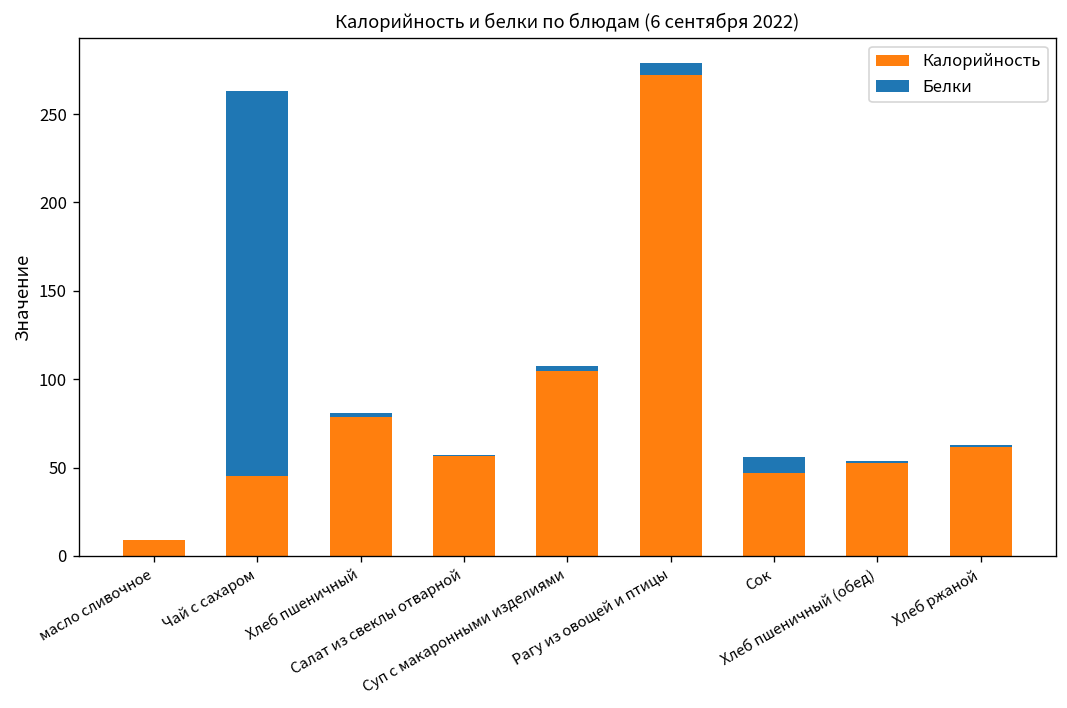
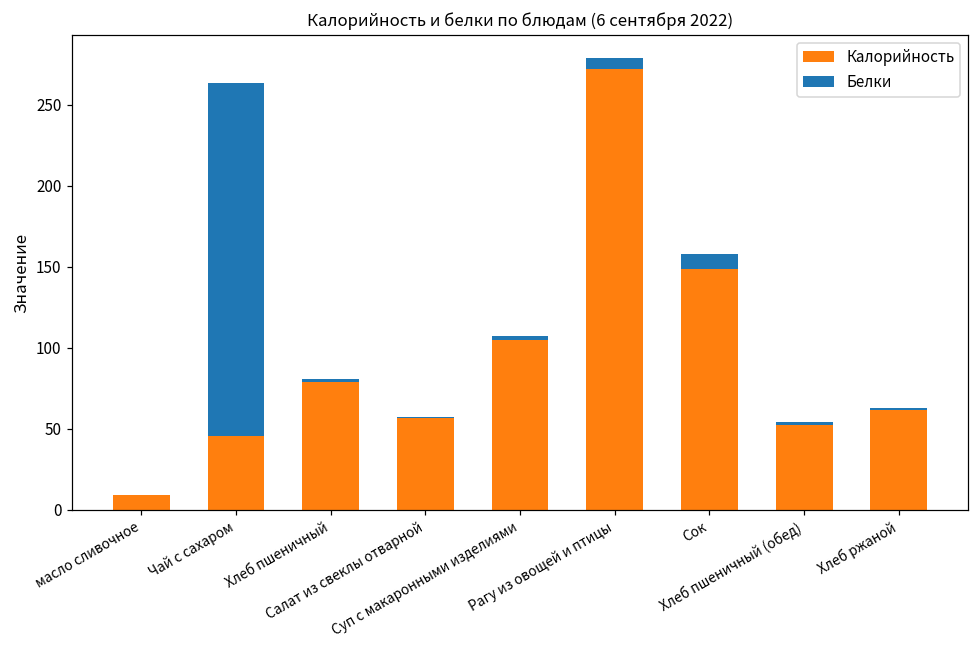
Калорийность, Сок: 47 -> 149
